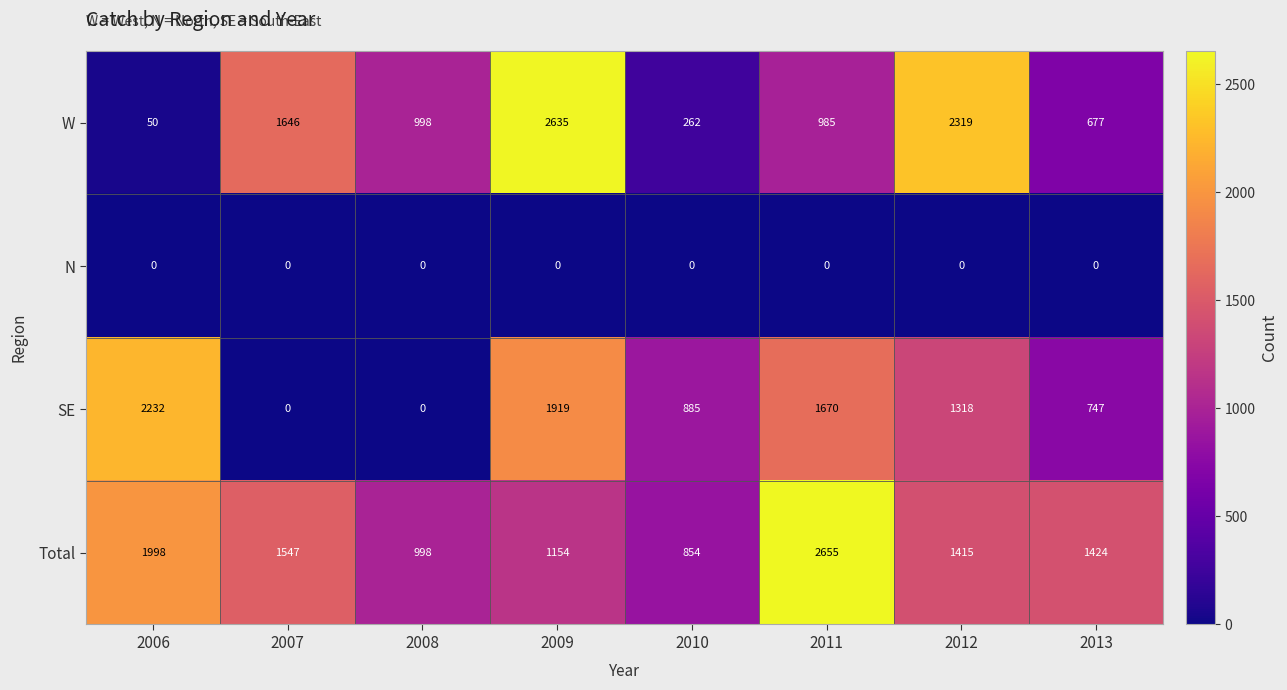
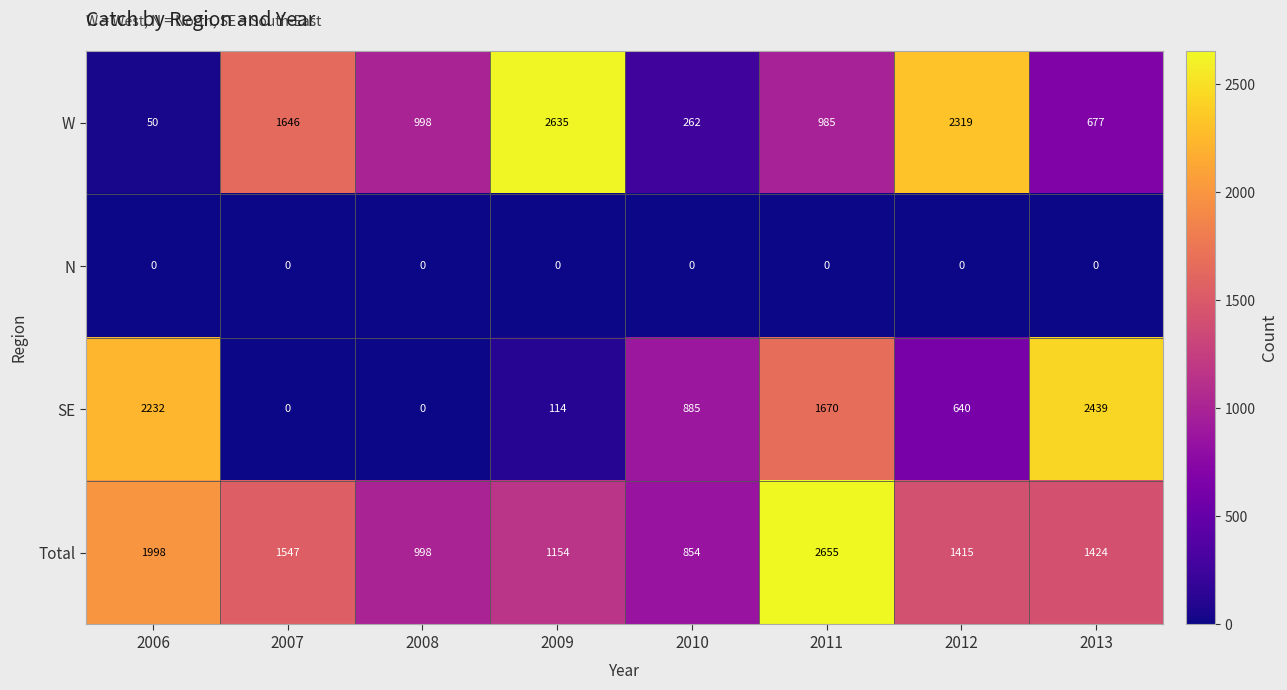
SE, 2009: 1919 -> 114
SE, 2012: 1318 -> 640
SE, 2013: 747 -> 2439
